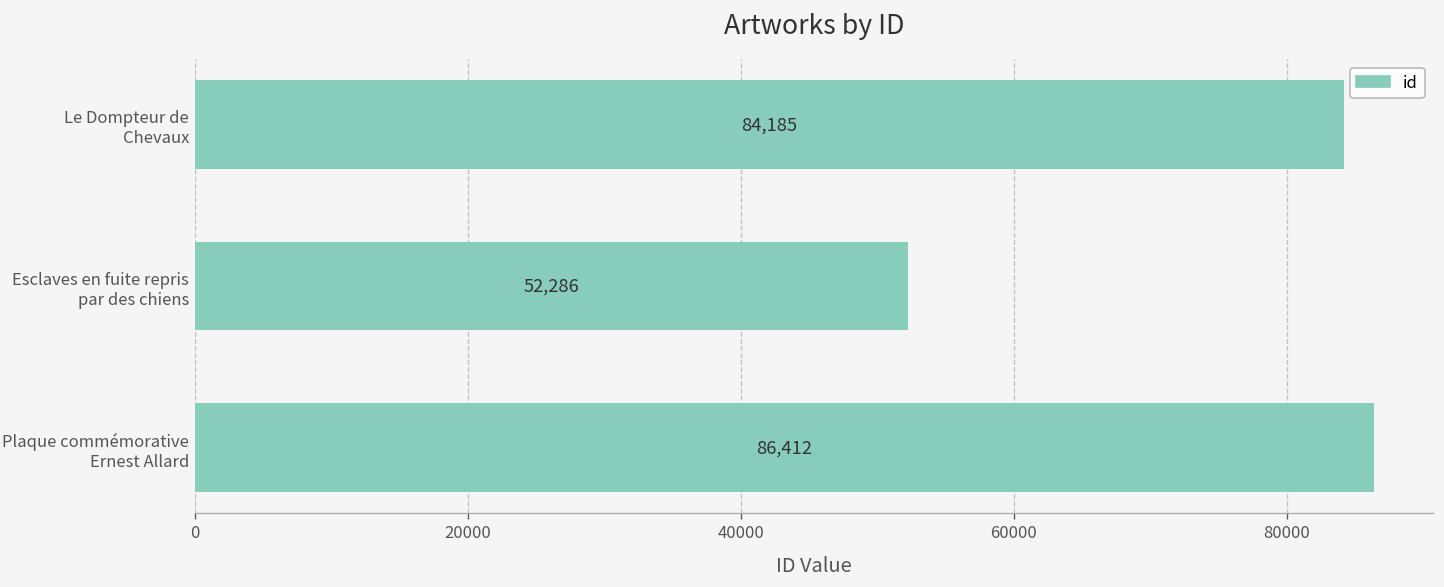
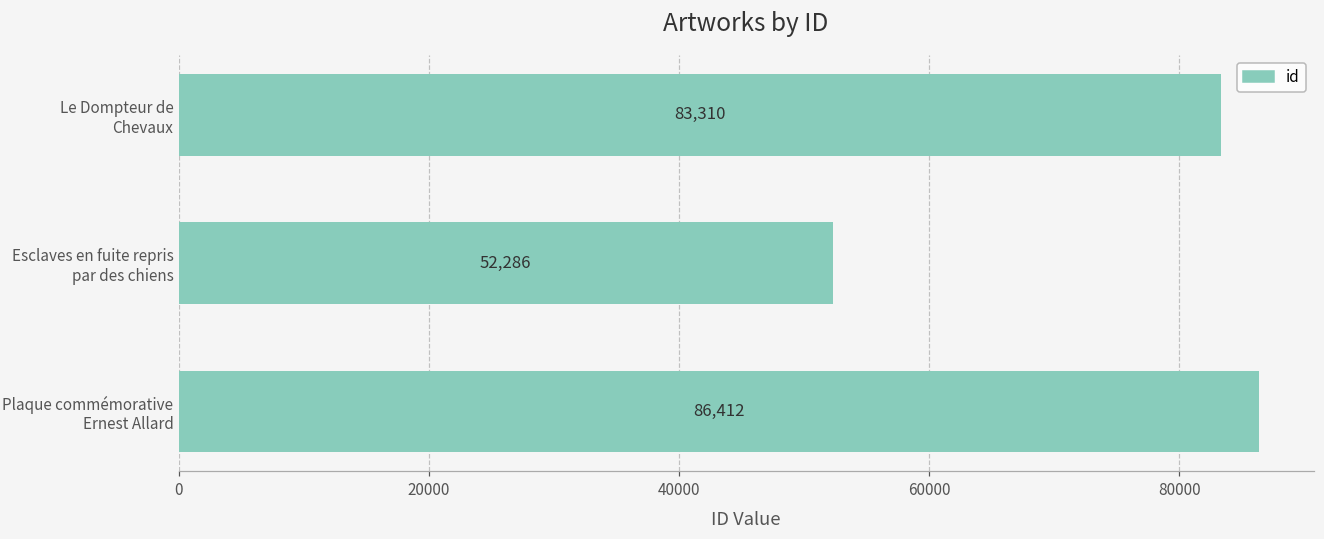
Le Dompteur de Chevaux: 84,185 -> 83,310
